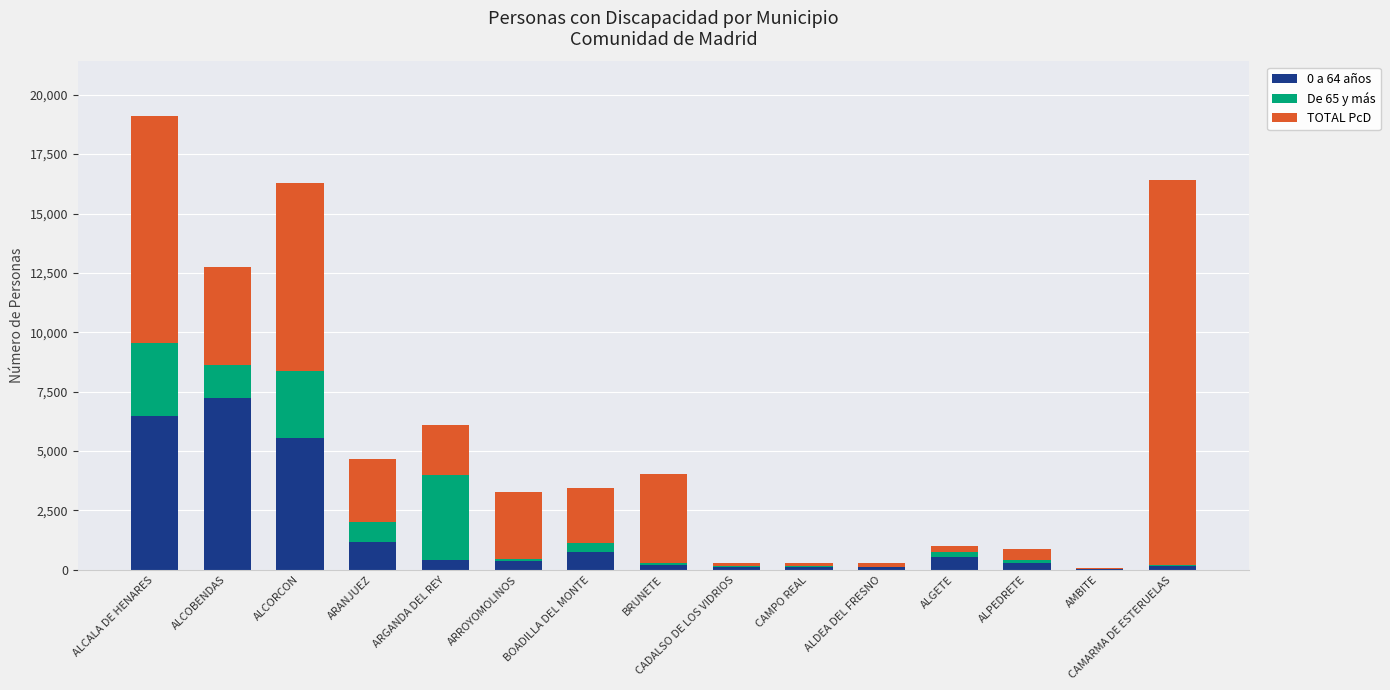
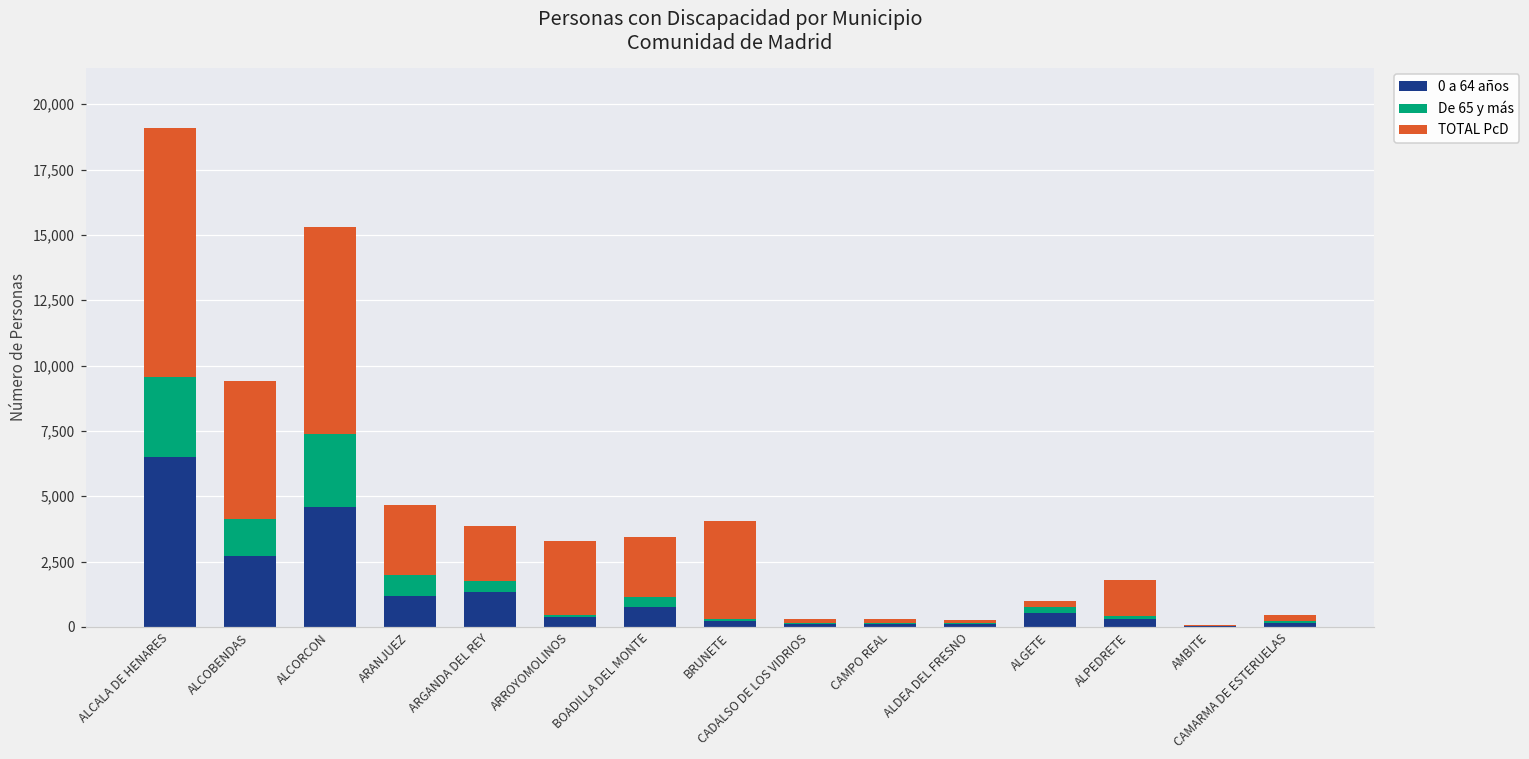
0 a 64 años, ALCOBENDAS: 7,200 -> 2,700
TOTAL PcD, ALCOBENDAS: 4,100 -> 5,300
0 a 64 años, ALCORCON: 5,600 -> 4,600
0 a 64 años, ARGANDA DEL REY: 400 -> 1,300
De 65 y más, ARGANDA DEL REY: 3,600 -> 400
TOTAL PcD, ALPEDRETE: 400 -> 1,400
TOTAL PcD, CAMARMA DE ESTERUELAS: 16,200 -> 200
